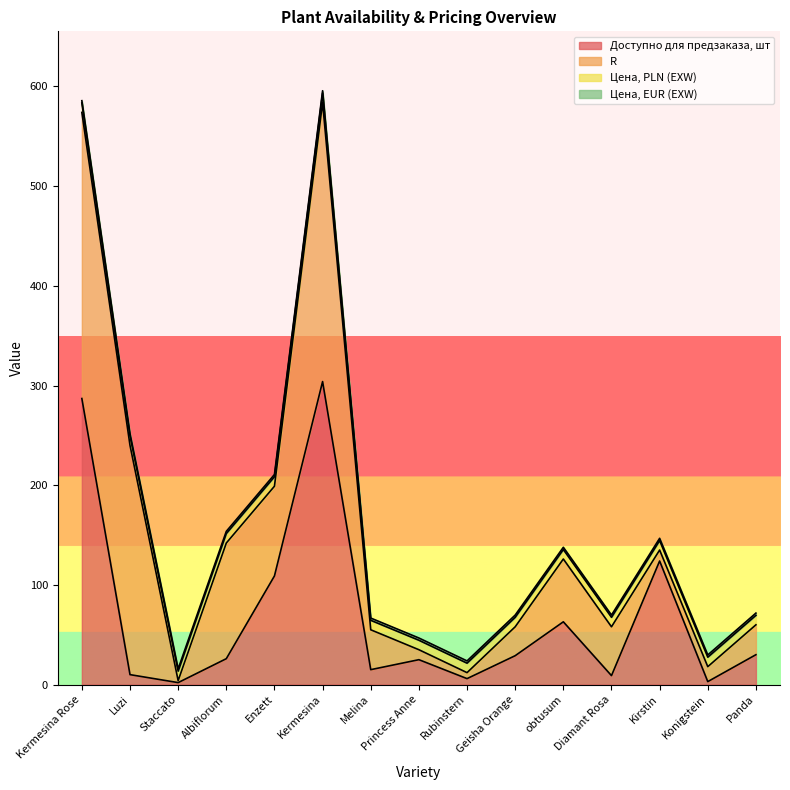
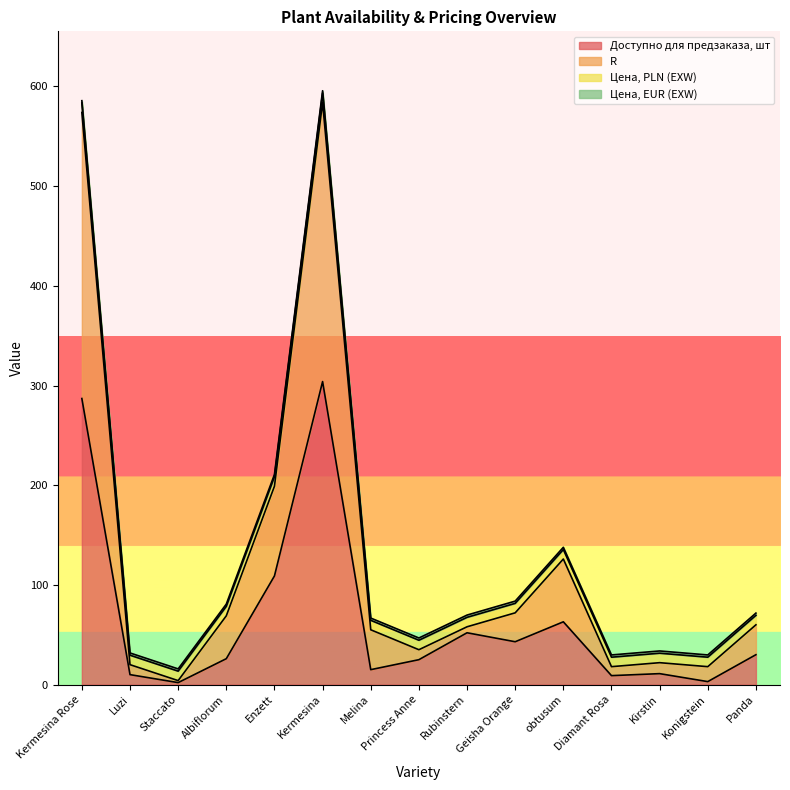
R, Luzi: 230 -> 10
R, Albiflorum: 120 -> 40
Доступно для предзаказа, шт, Rubinstern: 10 -> 50
Доступно для предзаказа, шт, Geisha Orange: 30 -> 40
R, Diamant Rosa: 50 -> 10
Доступно для предзаказа, шт, Kirstin: 120 -> 10
